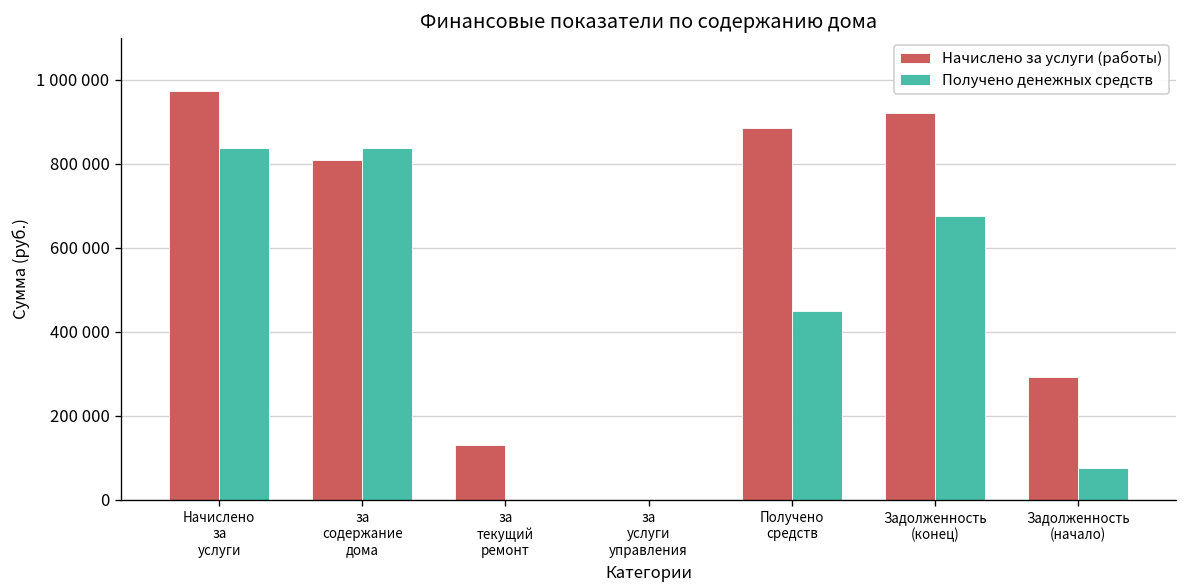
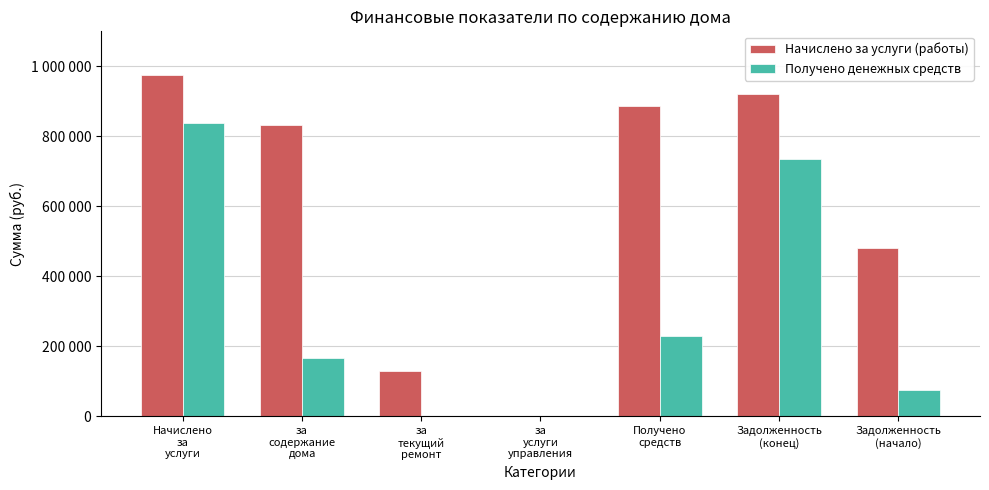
Начислено за услуги (работы), за содержание дома: 810000 -> 830000
Получено денежных средств, за содержание дома: 840000 -> 170000
Получено денежных средств, Получено средств: 450000 -> 230000
Получено денежных средств, Задолженность (конец): 670000 -> 740000
Начислено за услуги (работы), Задолженность (начало): 290000 -> 480000
